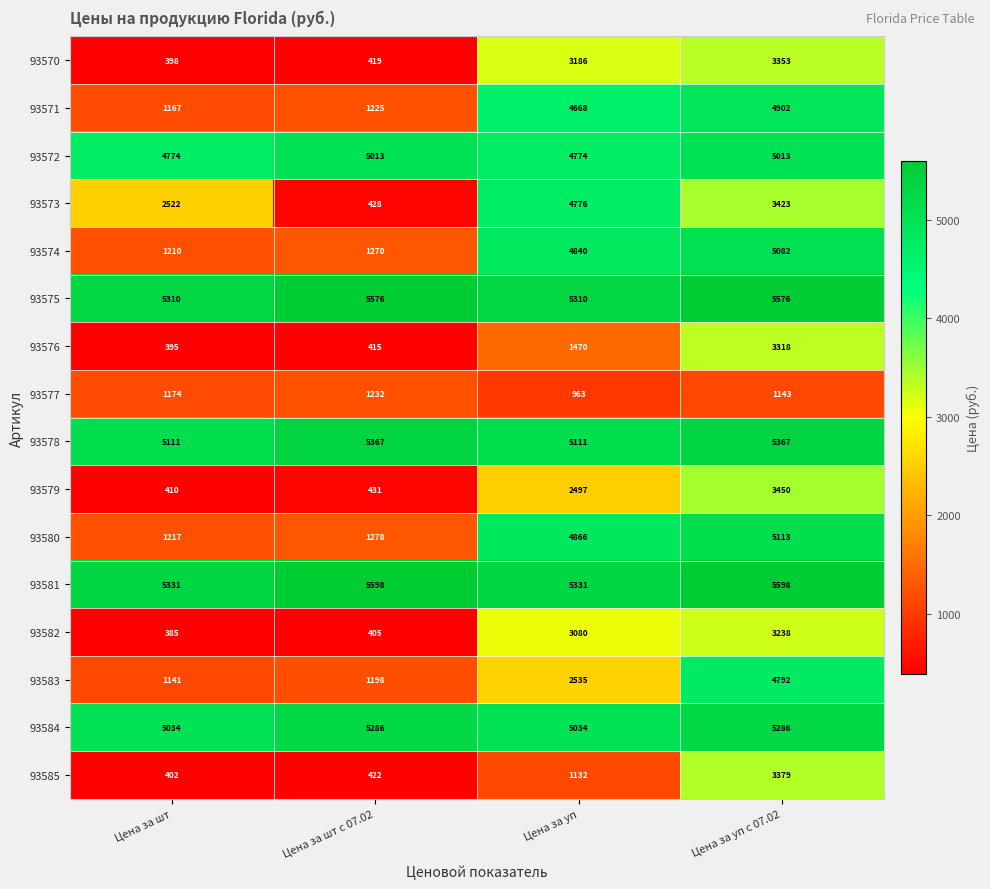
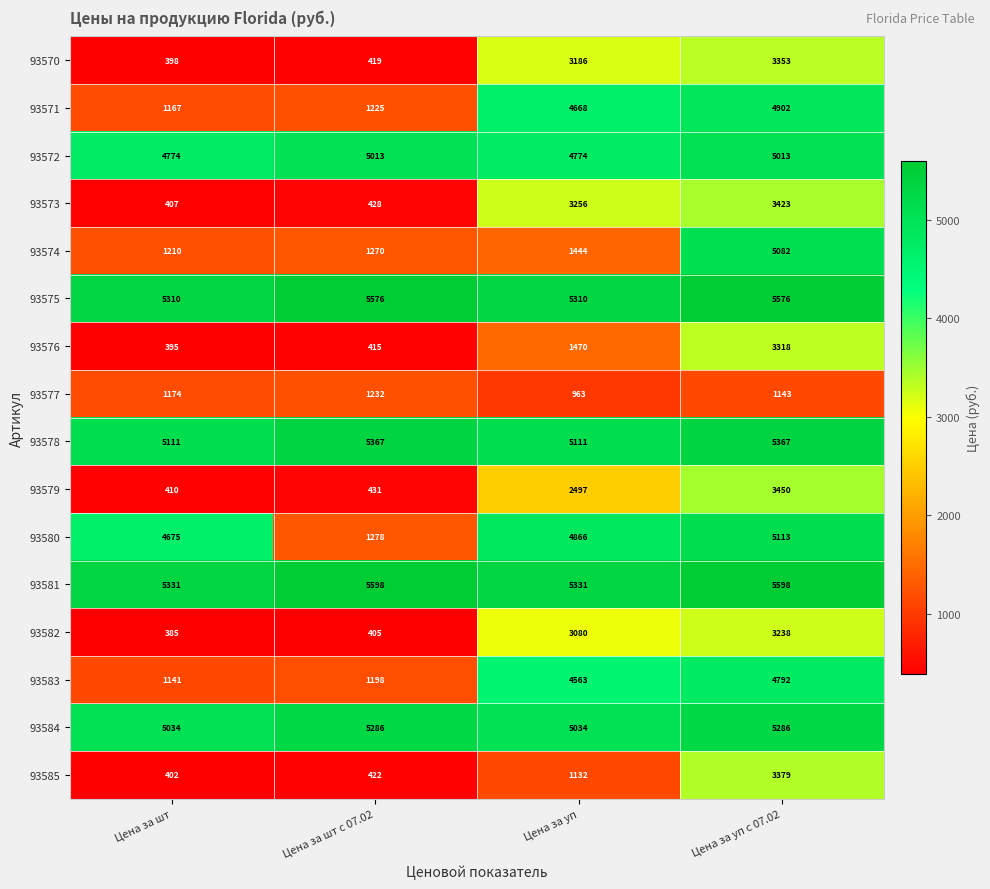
93573, Цена за шт: 2522 -> 407
93573, Цена за уп: 4776 -> 3256
93574, Цена за уп: 4840 -> 1444
93580, Цена за шт: 1217 -> 4675
93583, Цена за уп: 2535 -> 4563
